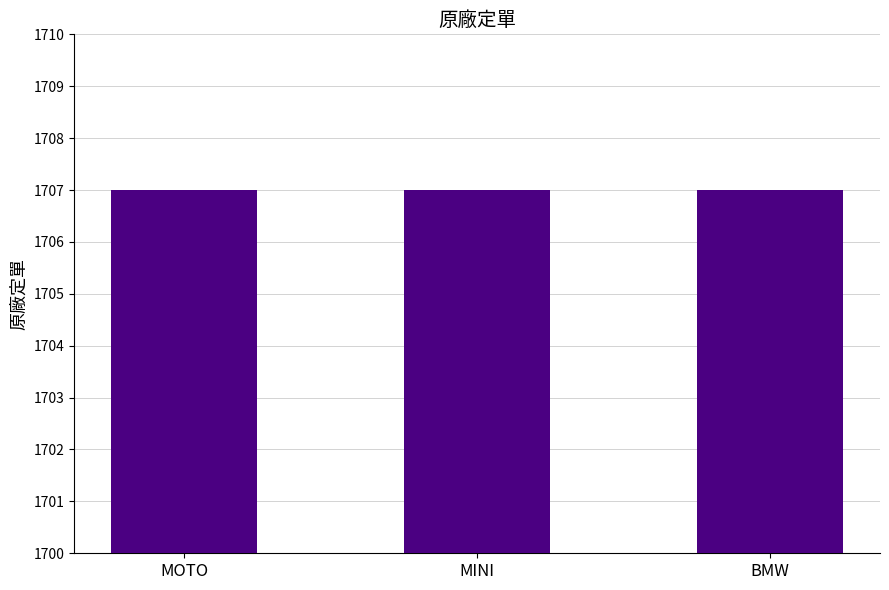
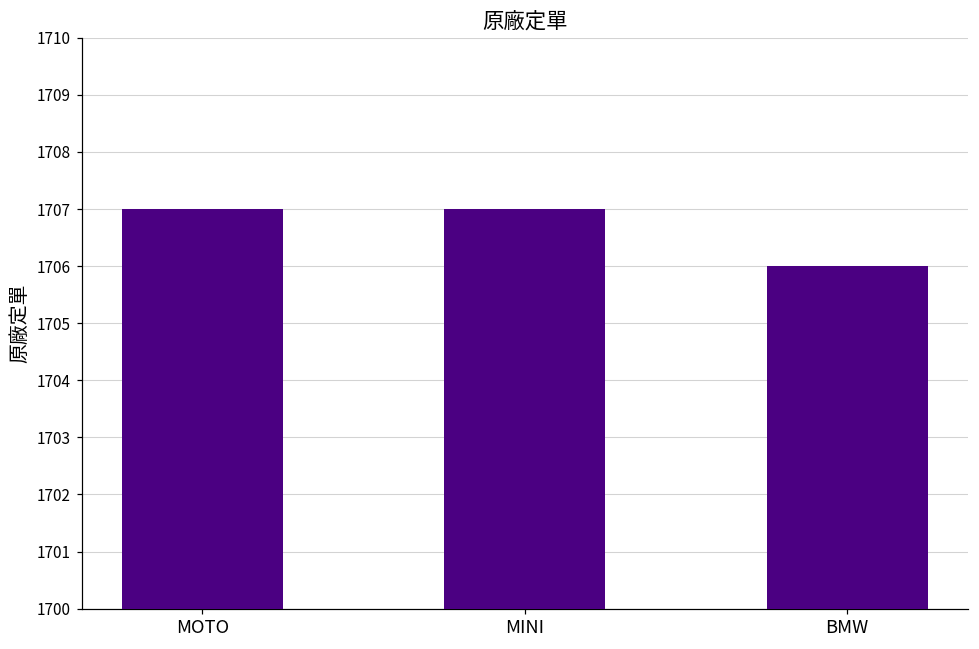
BMW: 1707 -> 1706
